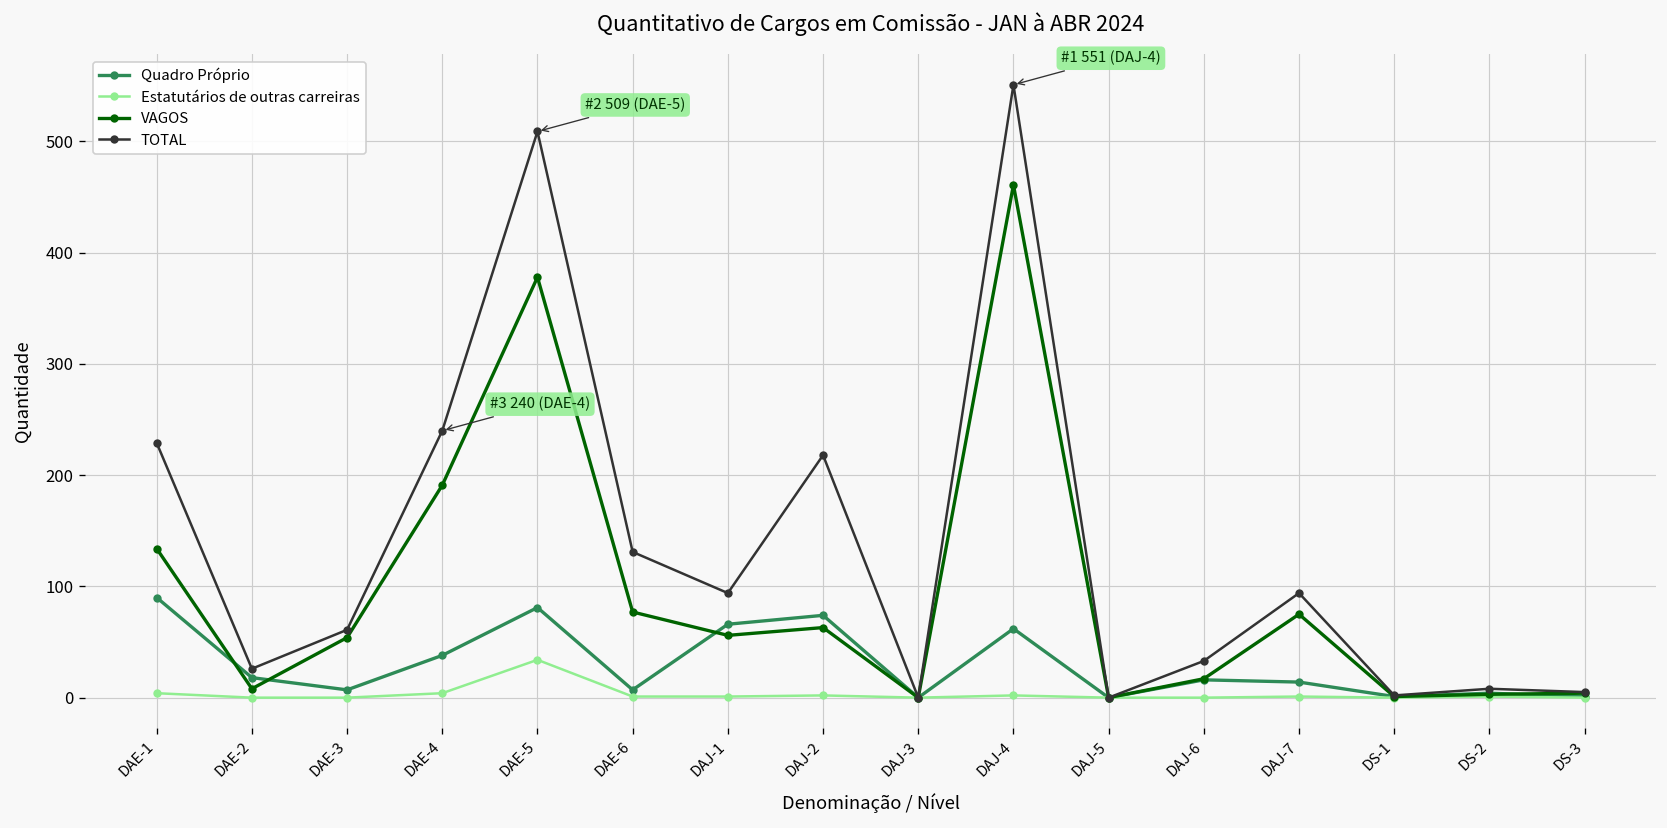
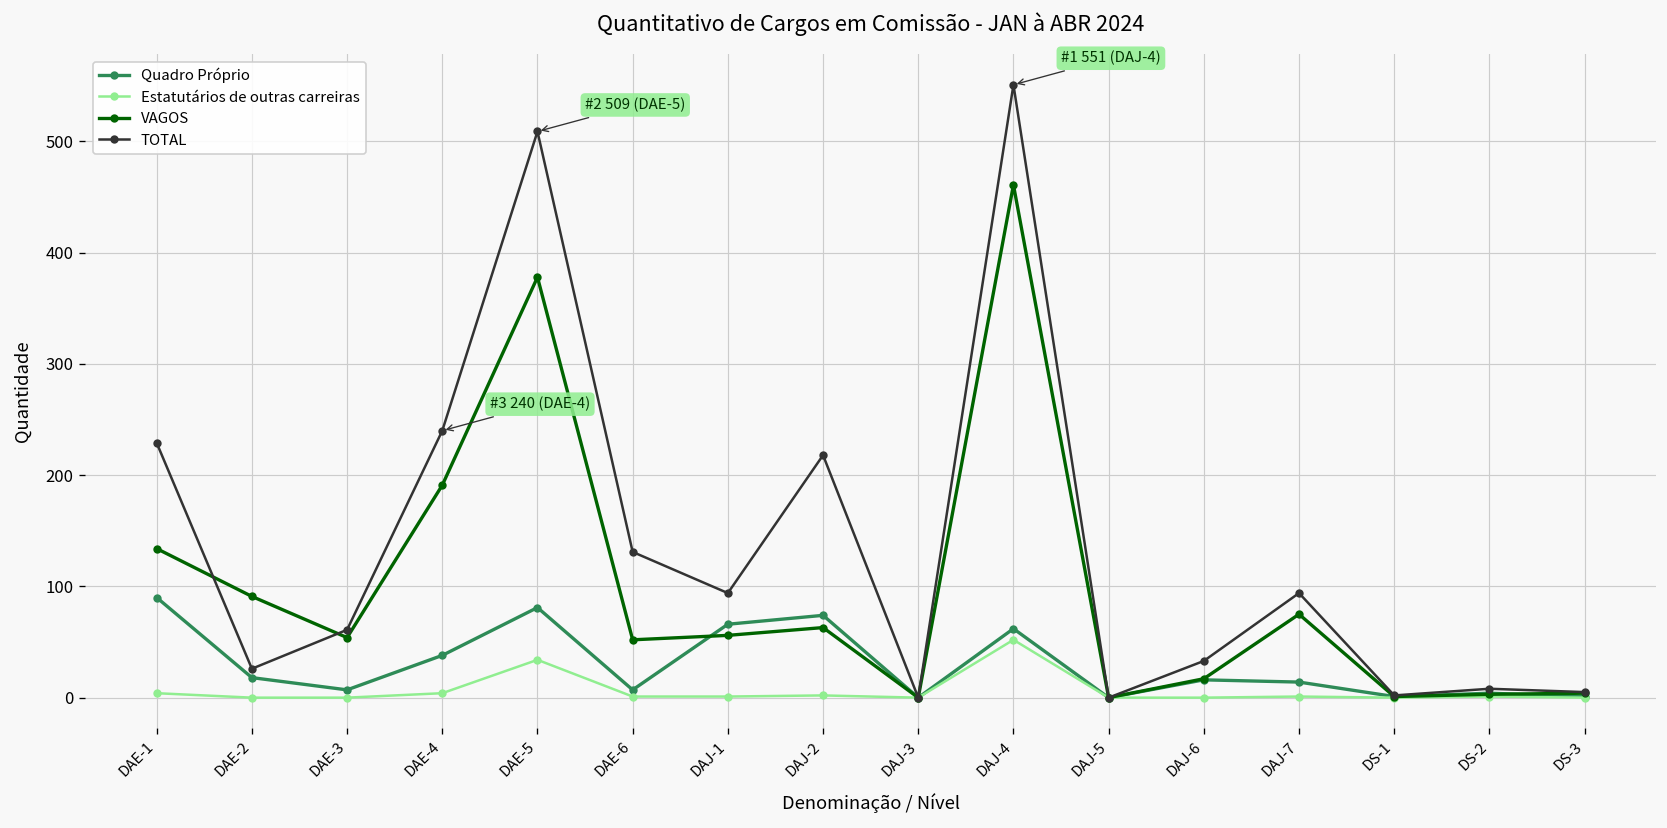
VAGOS, DAE-2: 10 -> 90
VAGOS, DAE-6: 80 -> 50
Estatutários de outras carreiras, DAJ-4: 0 -> 50
